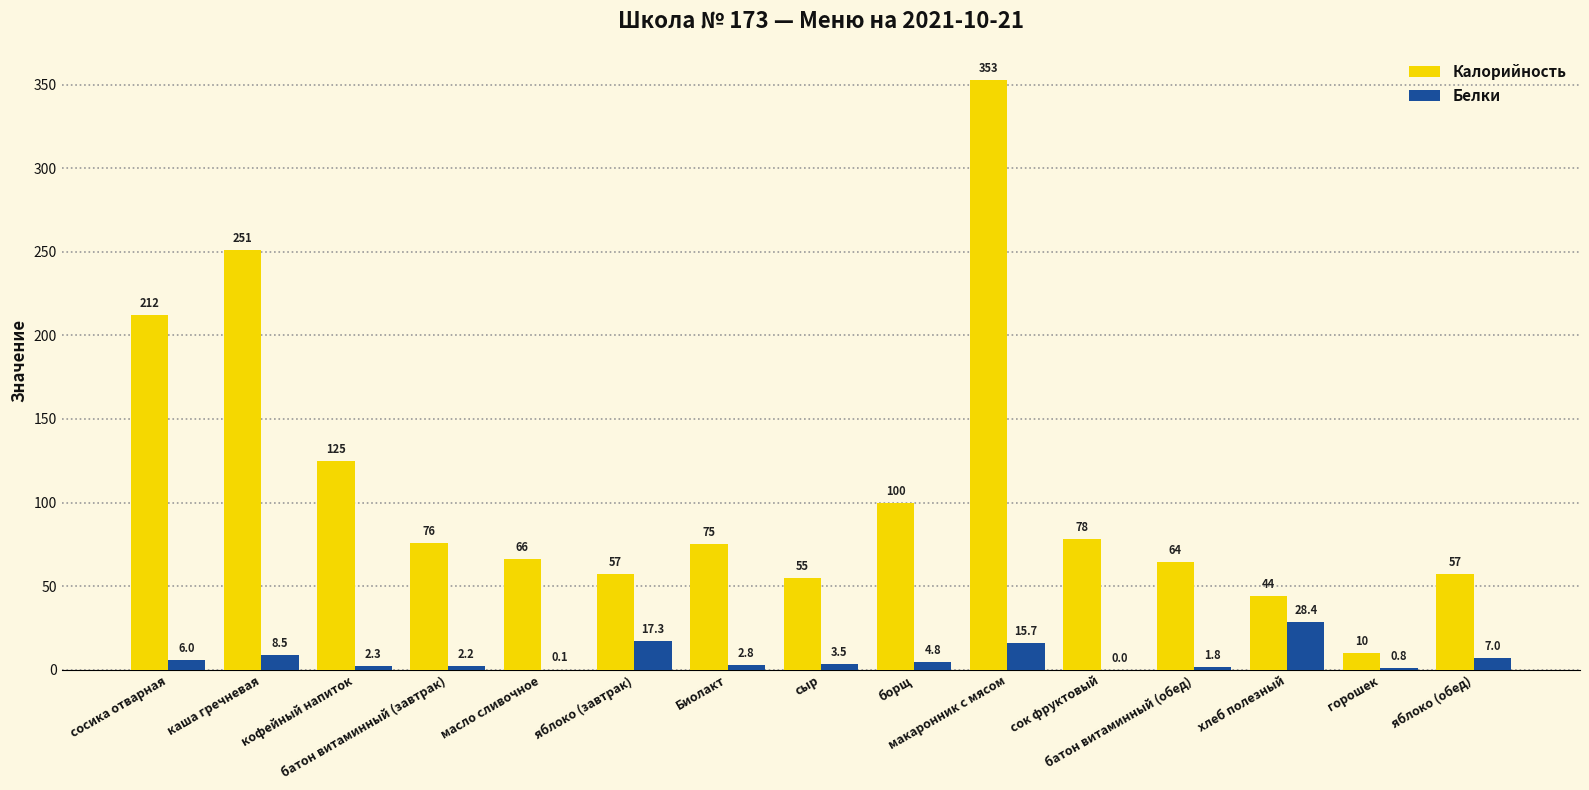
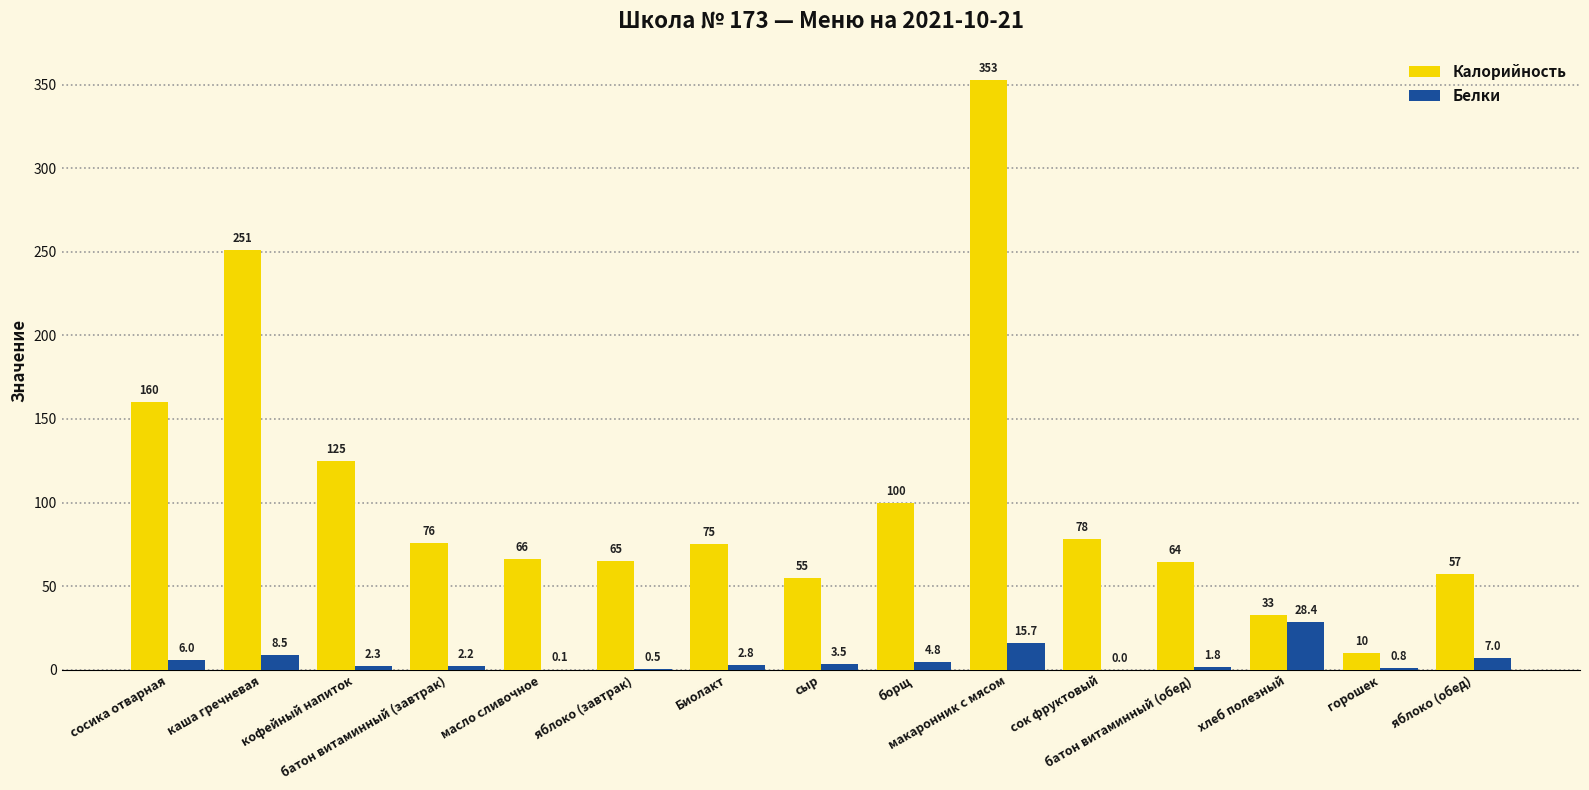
Калорийность, сосика отварная: 212 -> 160
Калорийность, яблоко (завтрак): 57 -> 65
Белки, яблоко (завтрак): 17.3 -> 0.5
Калорийность, хлеб полезный: 44 -> 33
